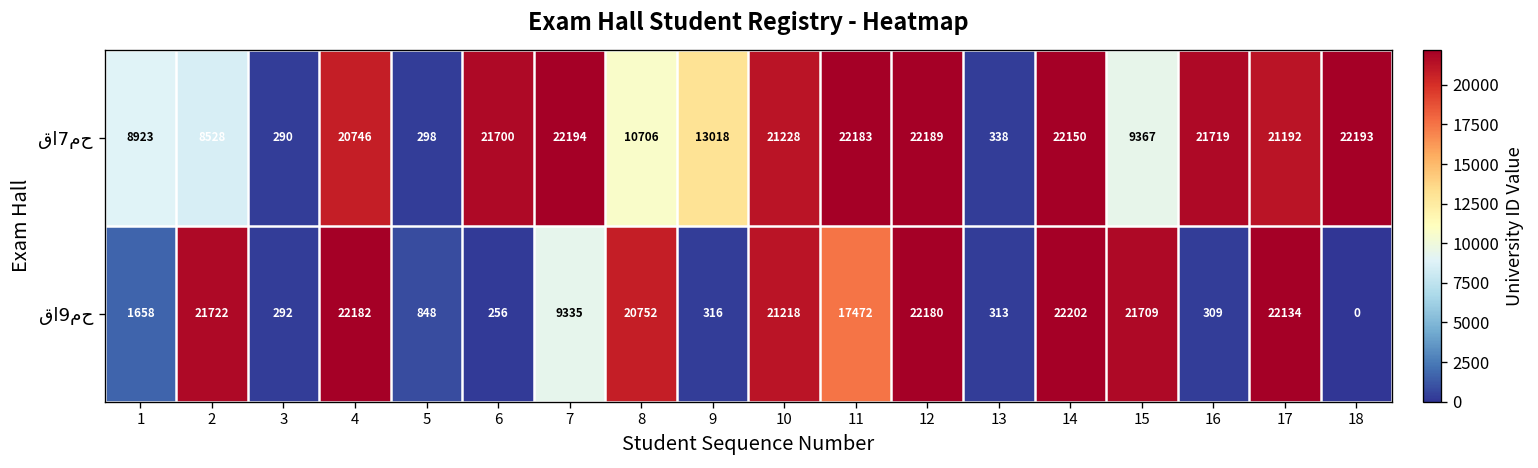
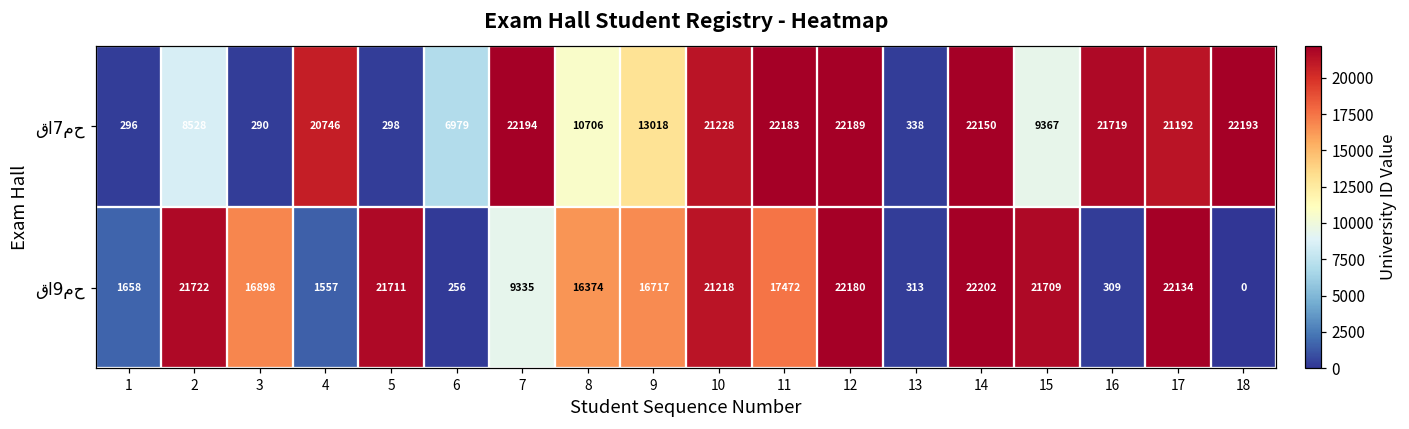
قا7مح, 1: 8923 -> 296
قا7مح, 6: 21700 -> 6979
قا9مح, 3: 292 -> 16898
قا9مح, 4: 22182 -> 1557
قا9مح, 5: 848 -> 21711
قا9مح, 8: 20752 -> 16374
قا9مح, 9: 316 -> 16717
